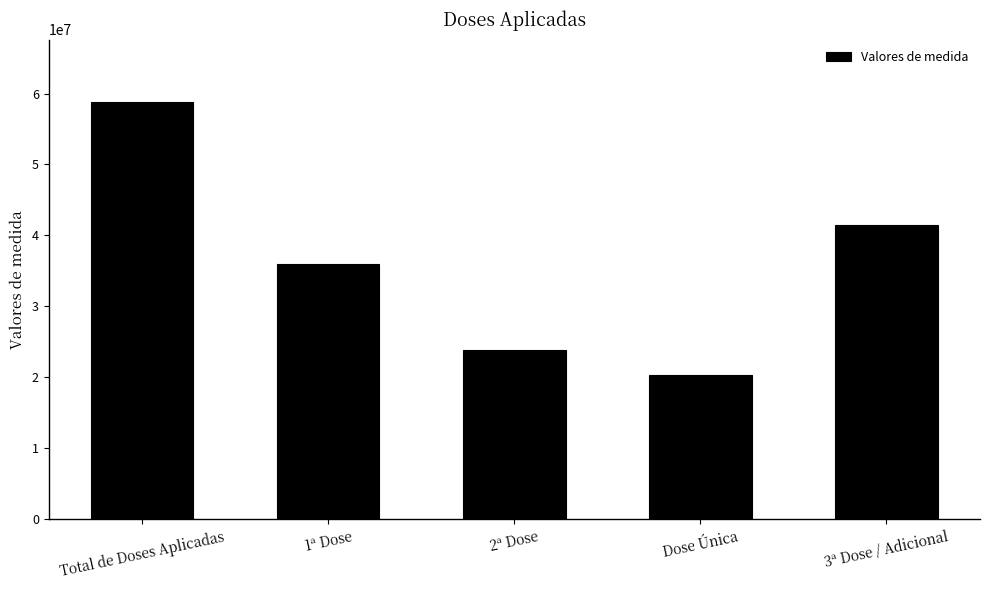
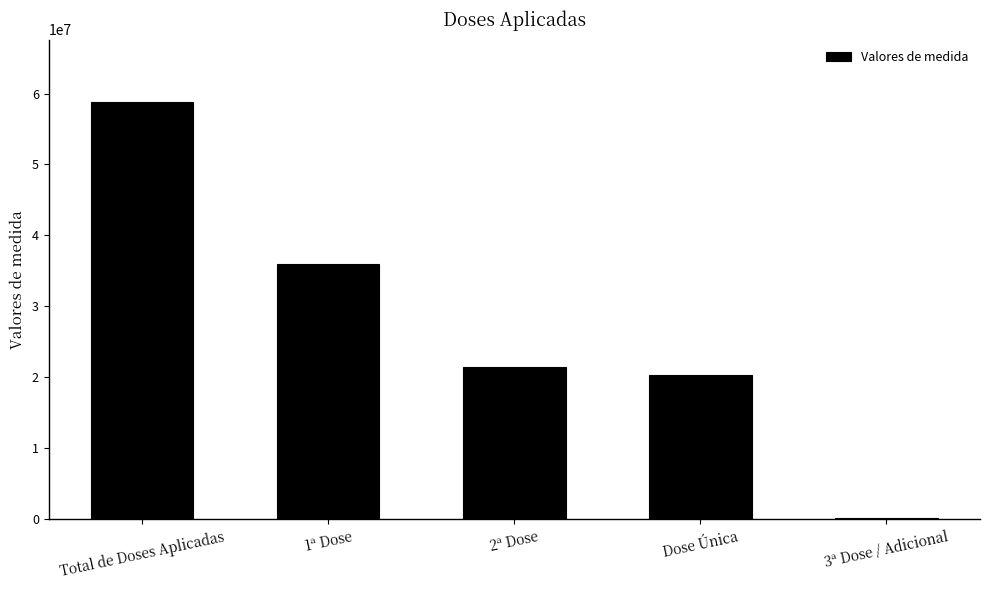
2ª Dose: 24000000 -> 22000000
3ª Dose / Adicional: 41000000 -> 0
